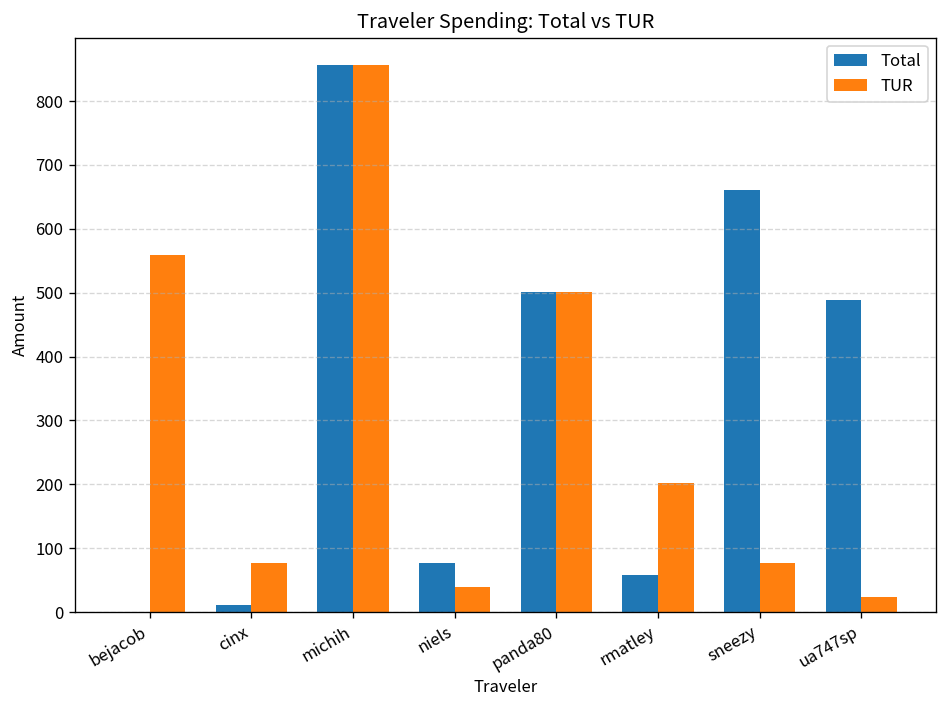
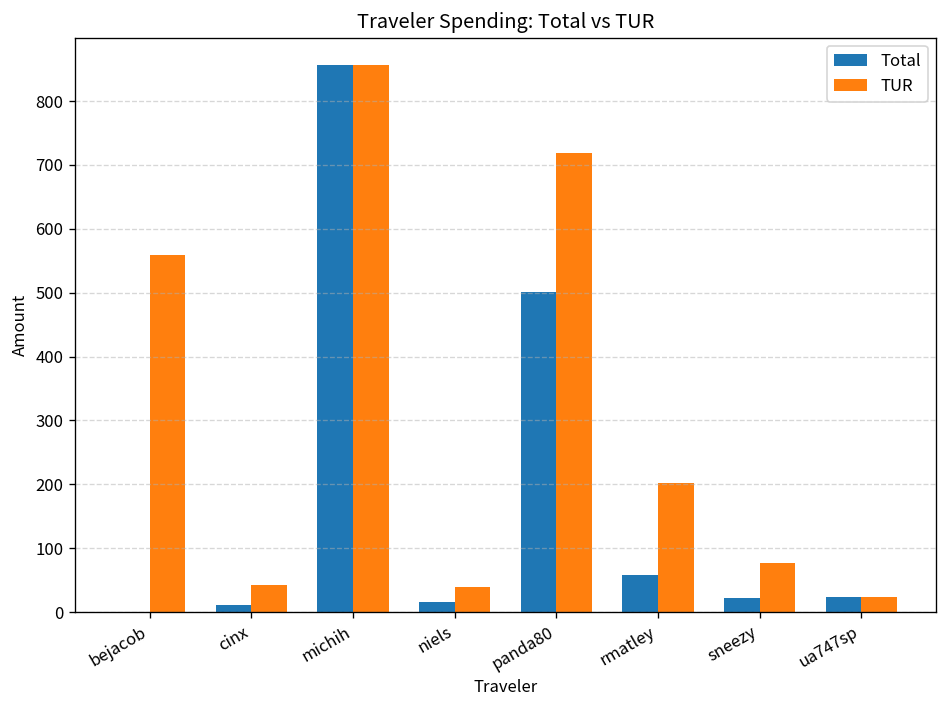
TUR, cinx: 80 -> 40
Total, niels: 80 -> 20
TUR, panda80: 500 -> 720
Total, sneezy: 660 -> 20
Total, ua747sp: 490 -> 20
